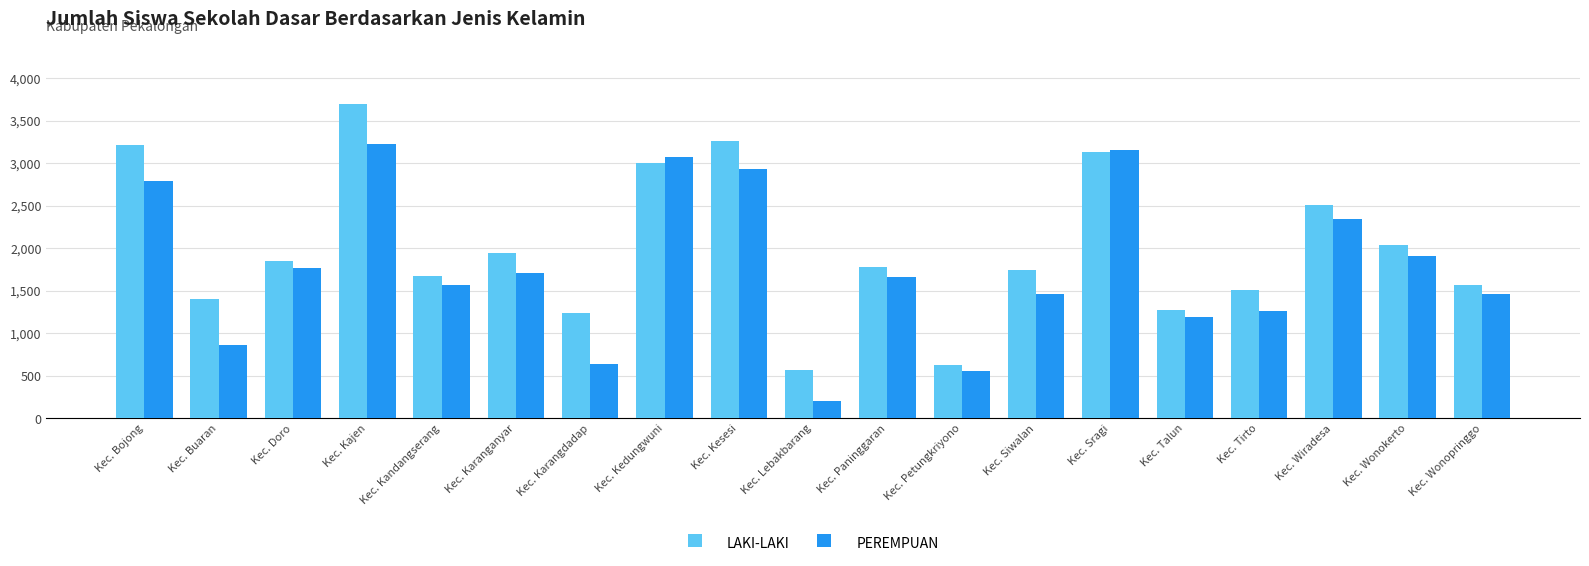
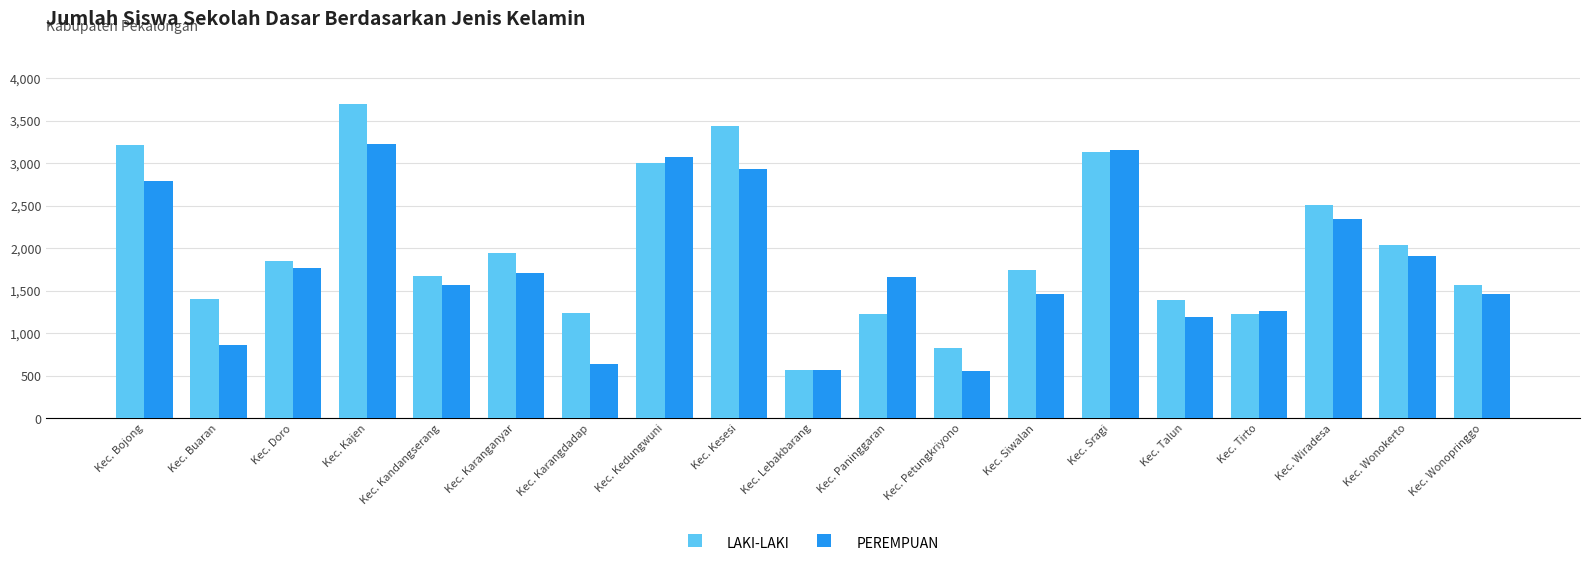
LAKI-LAKI, Kec. Kesesi: 3,300 -> 3,400
PEREMPUAN, Kec. Lebakbarang: 200 -> 600
LAKI-LAKI, Kec. Paninggaran: 1,800 -> 1,200
LAKI-LAKI, Kec. Petungkriyono: 600 -> 800
LAKI-LAKI, Kec. Talun: 1,300 -> 1,400
LAKI-LAKI, Kec. Tirto: 1,500 -> 1,200
